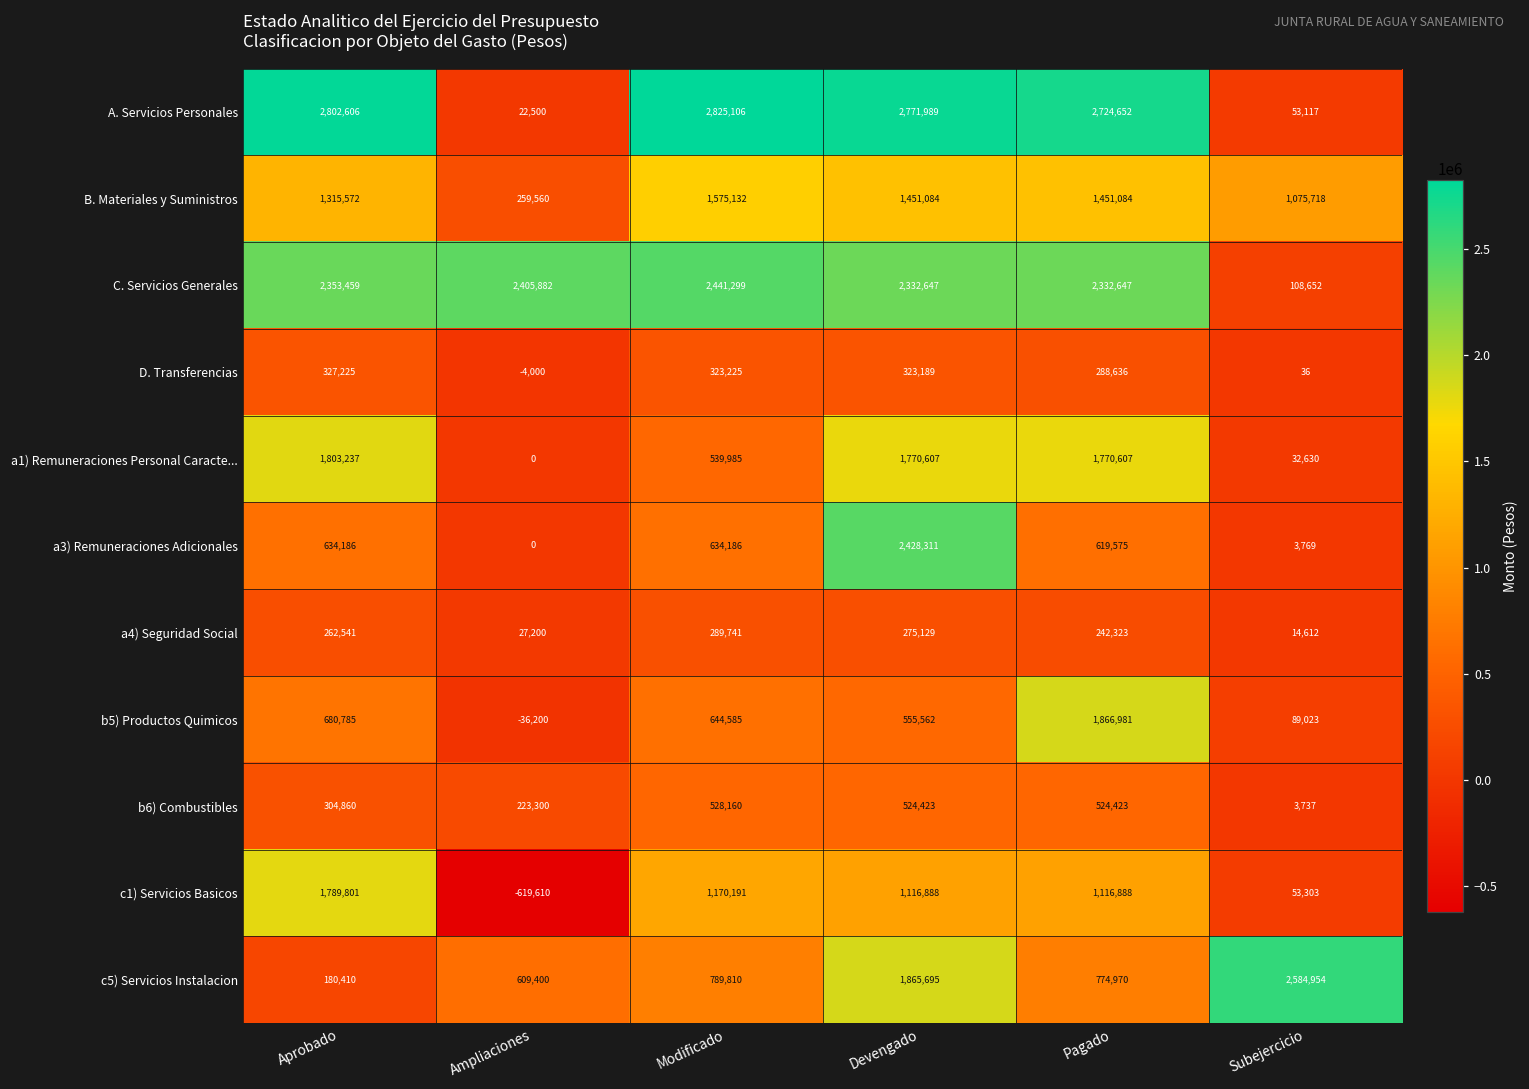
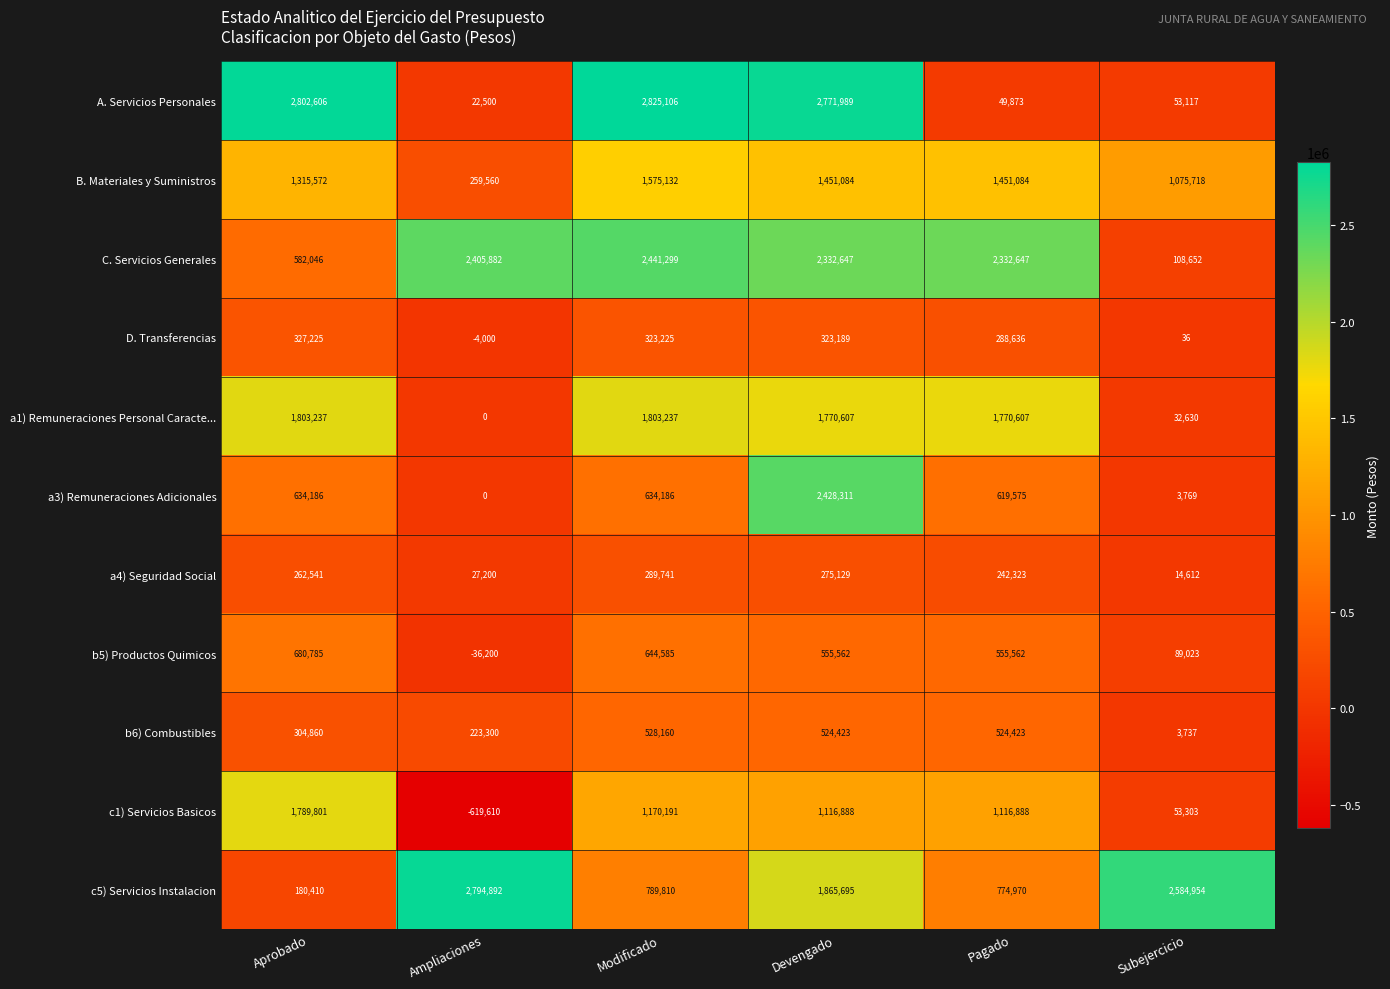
A. Servicios Personales, Pagado: 2,724,652 -> 49,873
C. Servicios Generales, Aprobado: 2,353,459 -> 582,046
a1) Remuneraciones Personal Caracte..., Modificado: 539,985 -> 1,803,237
b5) Productos Quimicos, Pagado: 1,866,981 -> 555,562
c5) Servicios Instalacion, Ampliaciones: 609,400 -> 2,794,892
